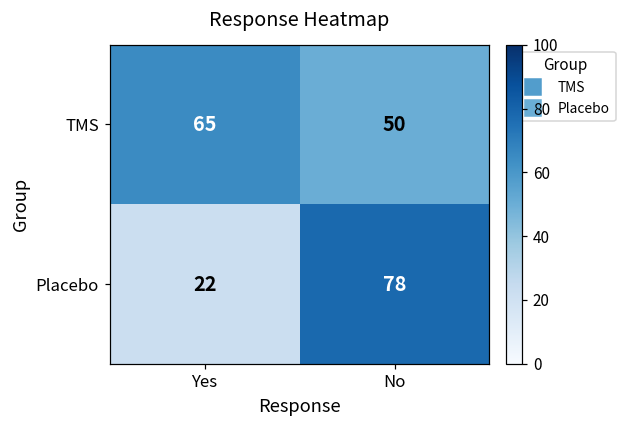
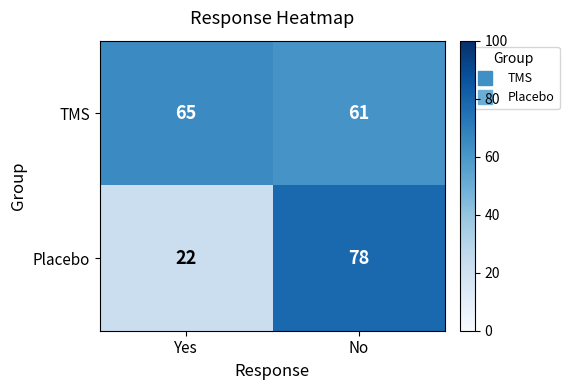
TMS, No: 50 -> 61
